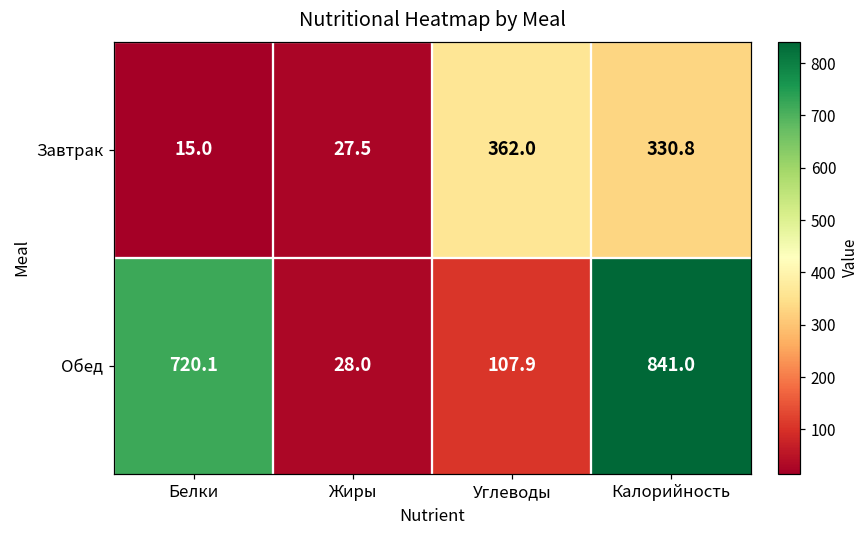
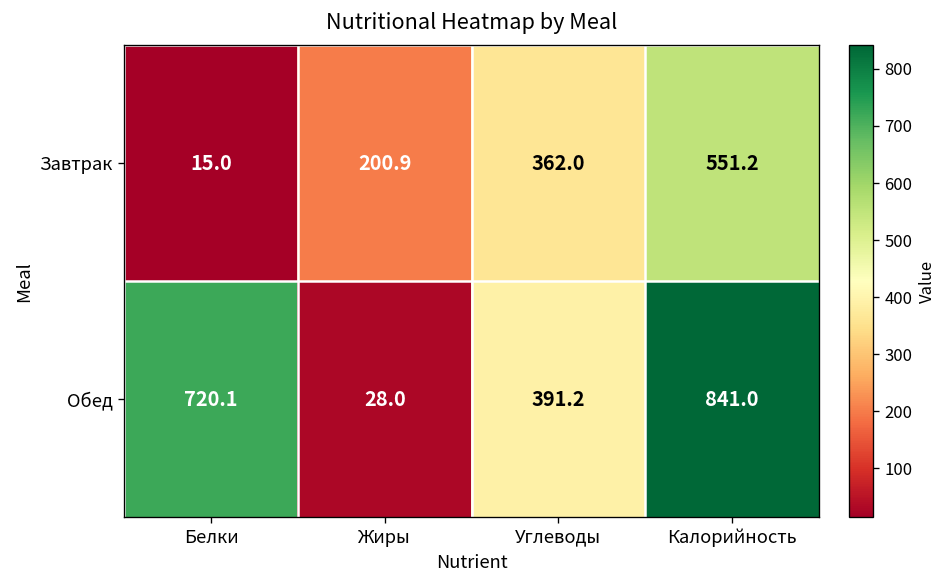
Завтрак, Жиры: 27.5 -> 200.9
Завтрак, Калорийность: 330.8 -> 551.2
Обед, Углеводы: 107.9 -> 391.2
